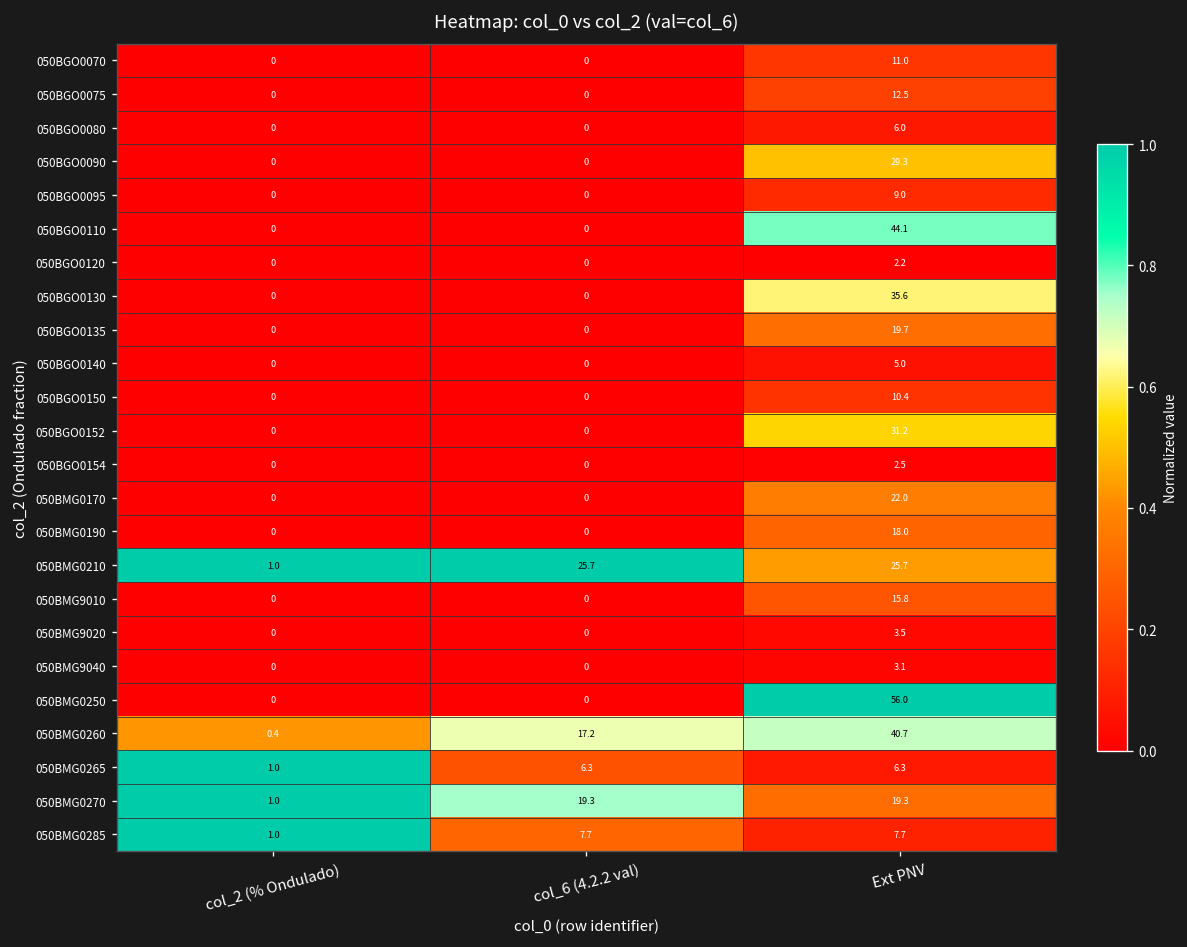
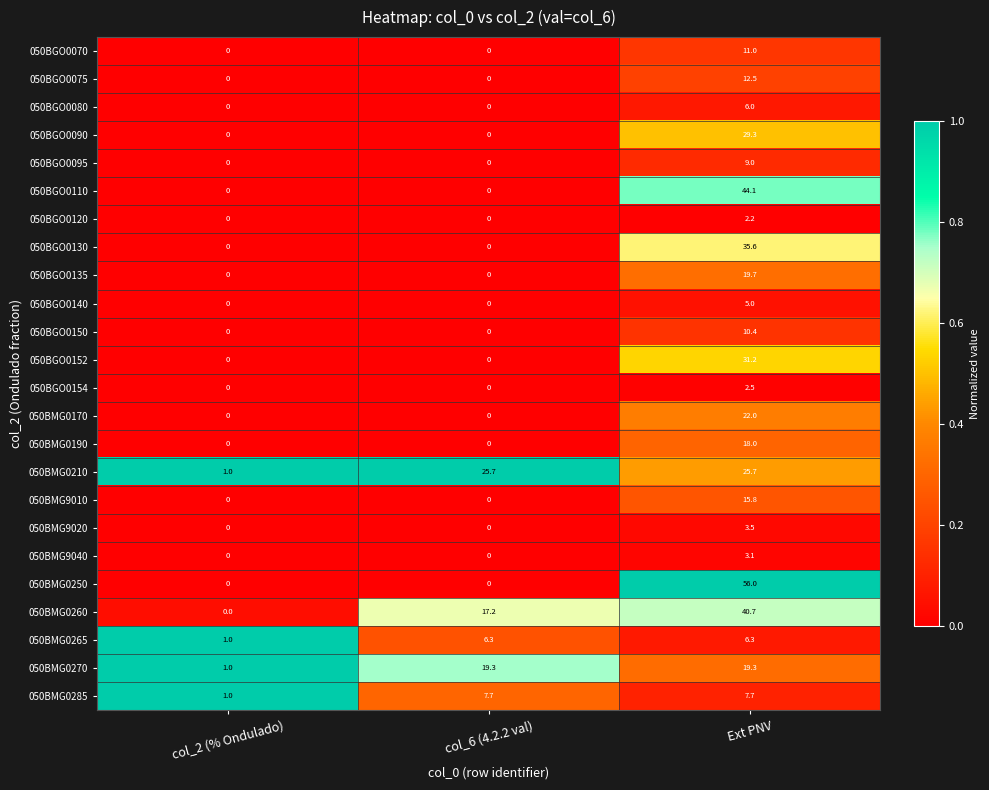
050BMG0260, col_2 (% Ondulado): 0.4 -> 0.0
